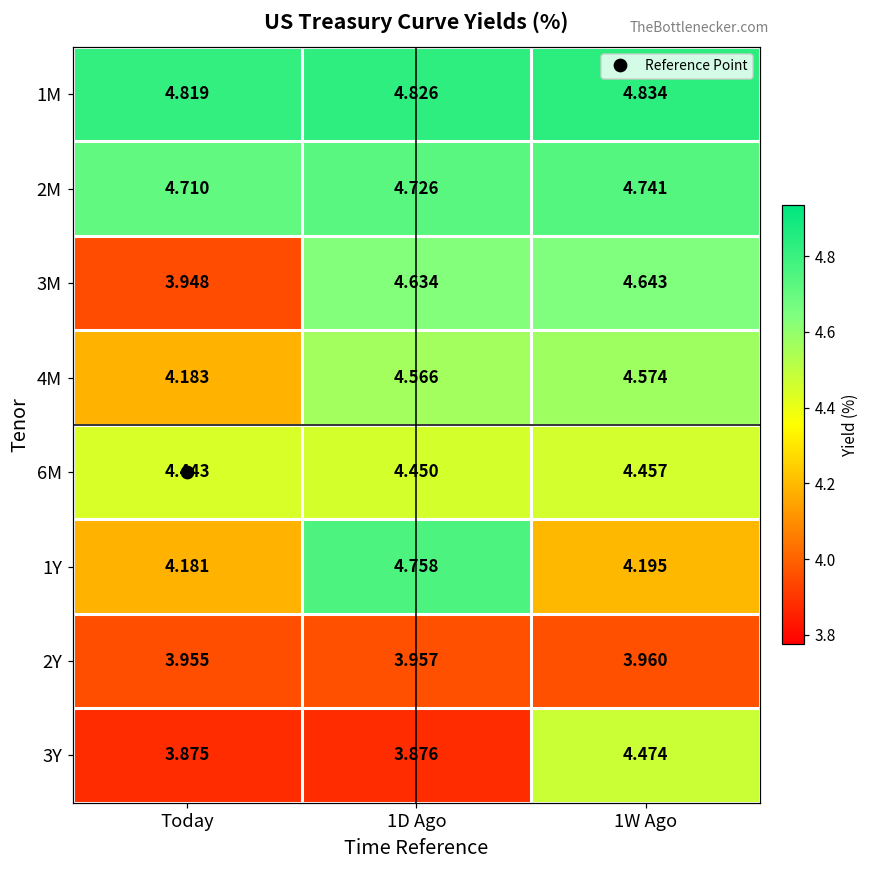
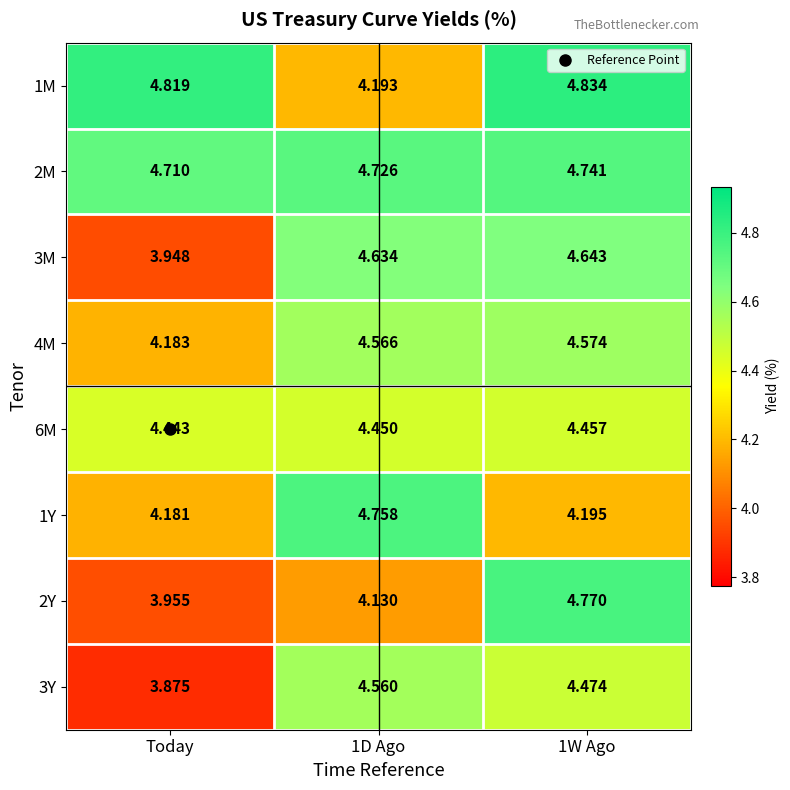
1M, 1D Ago: 4.826 -> 4.193
2Y, 1D Ago: 3.957 -> 4.130
2Y, 1W Ago: 3.960 -> 4.770
3Y, 1D Ago: 3.876 -> 4.560
